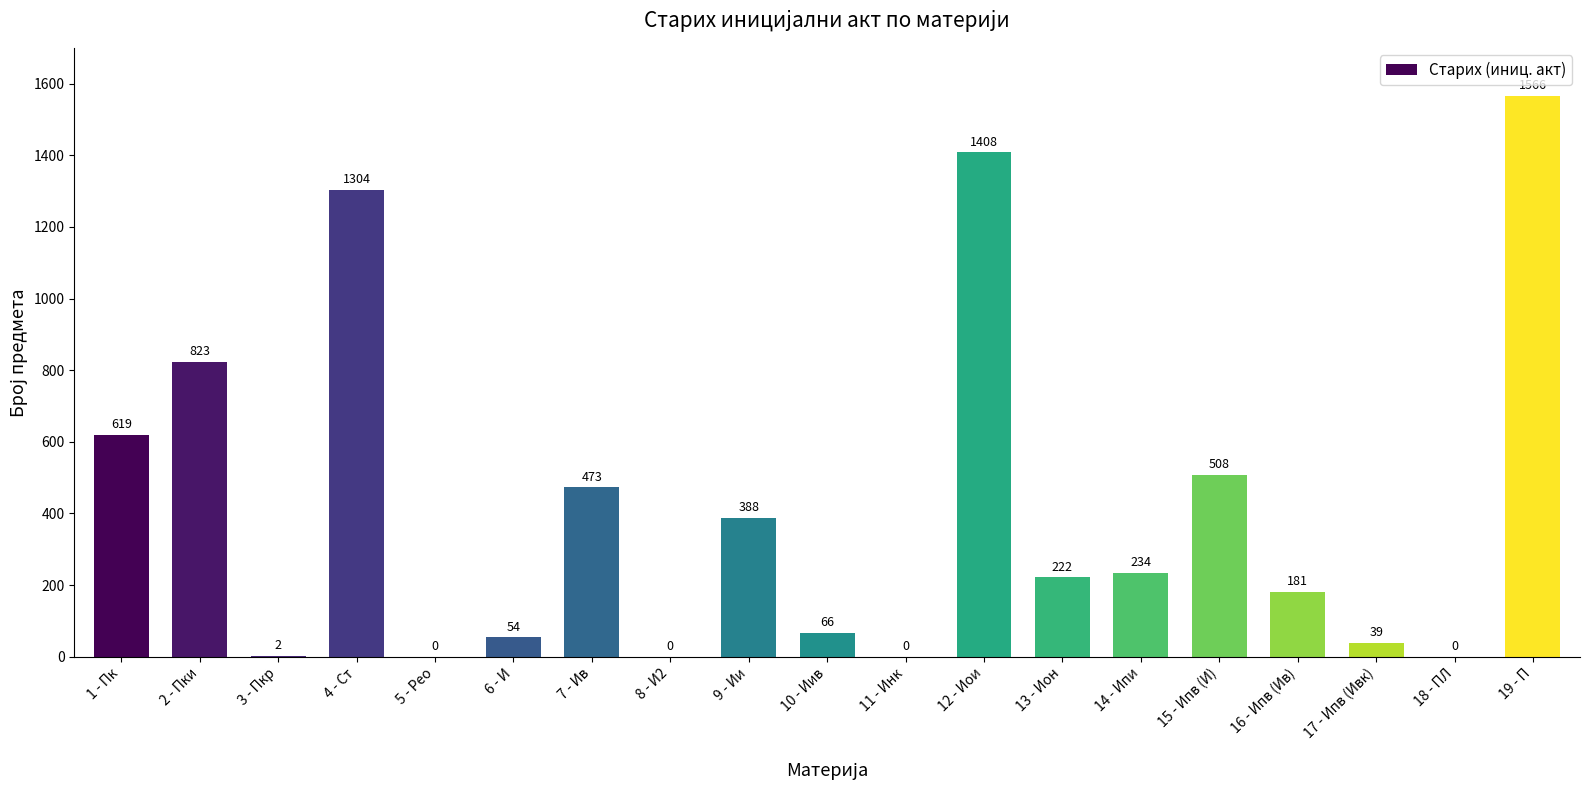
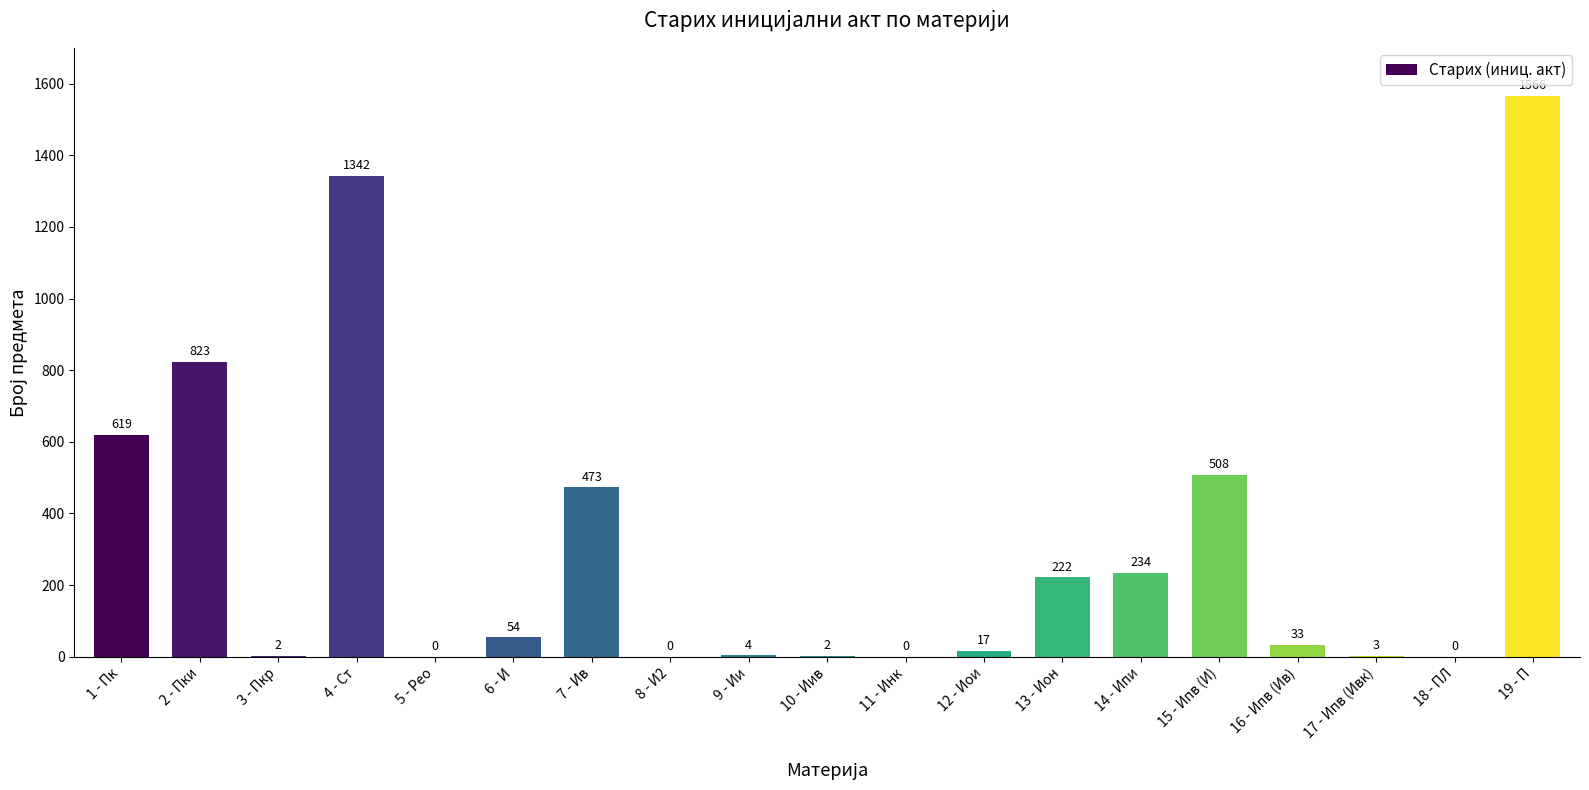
4 - Ст: 1304 -> 1342
9 - Ии: 388 -> 4
10 - Иив: 66 -> 2
12 - Иои: 1408 -> 17
16 - Ипв (Ив): 181 -> 33
17 - Ипв (Ивк): 39 -> 3
